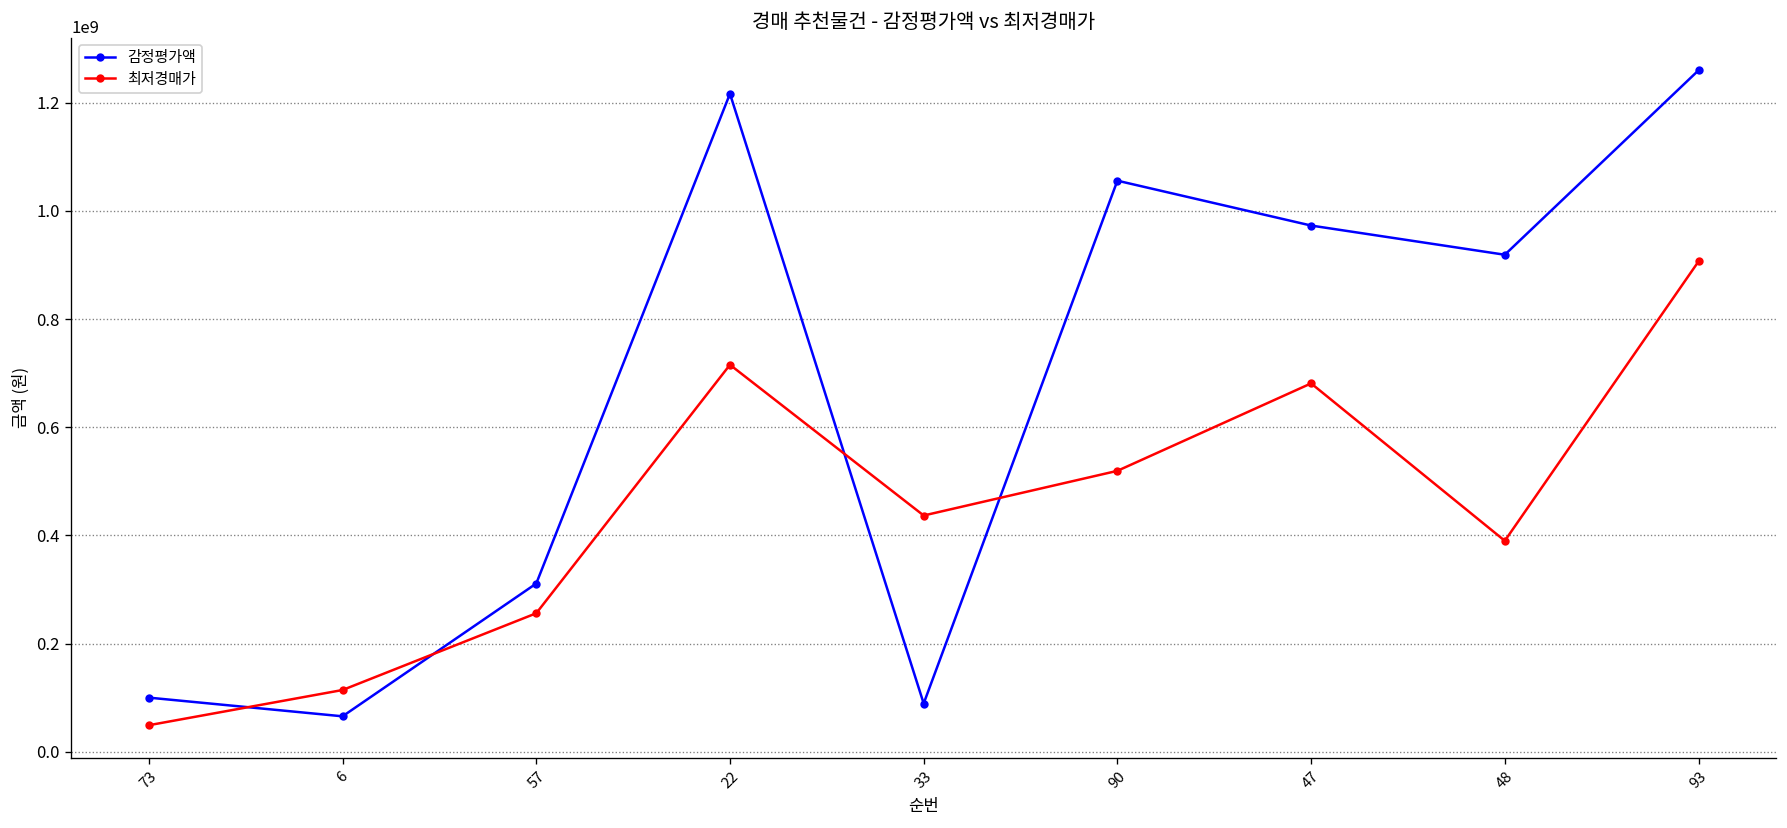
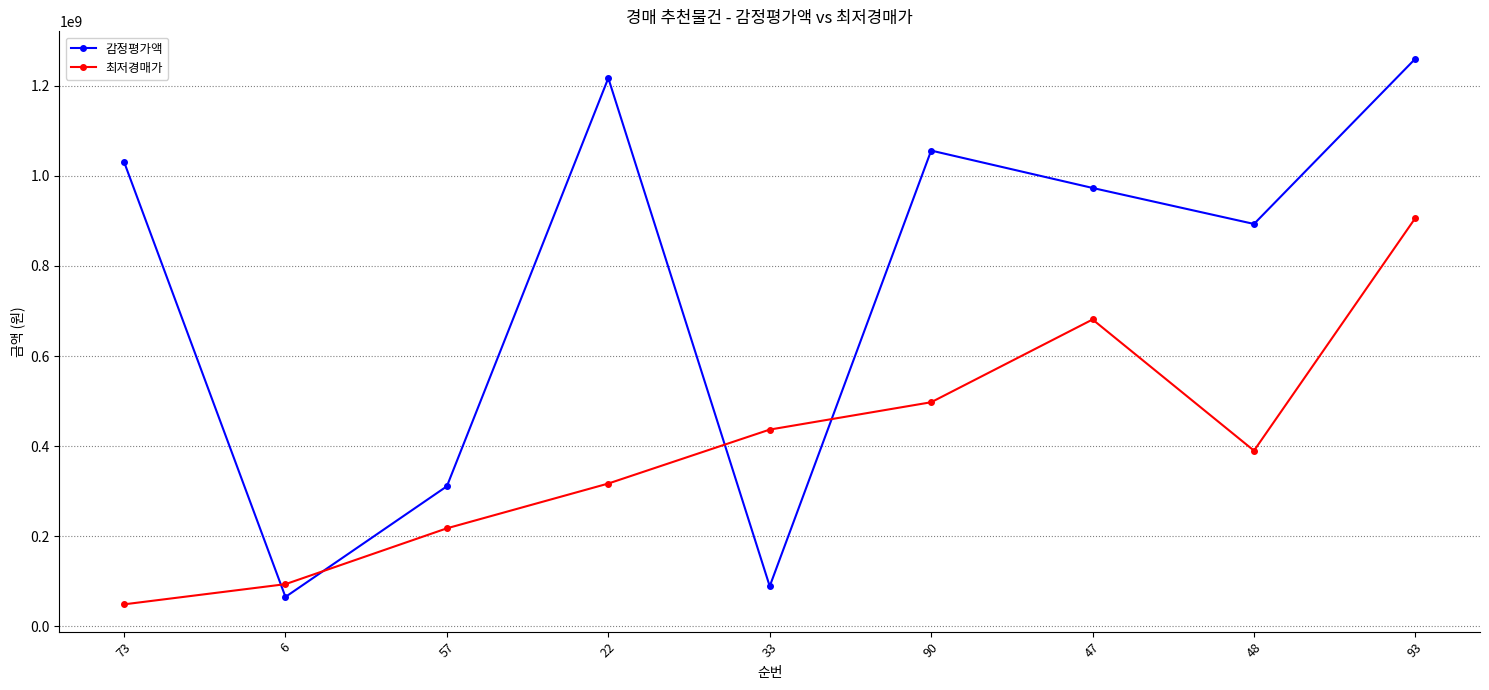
감정평가액, 73: 100000000 -> 1030000000
최저경매가, 6: 110000000 -> 90000000
최저경매가, 57: 260000000 -> 220000000
최저경매가, 22: 720000000 -> 320000000
최저경매가, 90: 520000000 -> 500000000
감정평가액, 48: 920000000 -> 890000000
